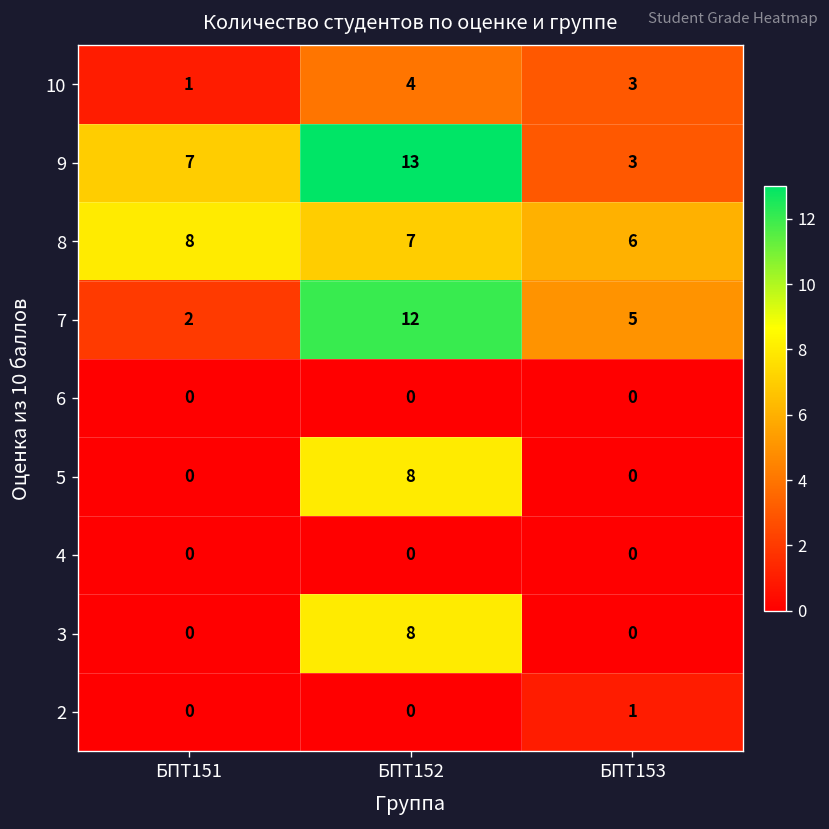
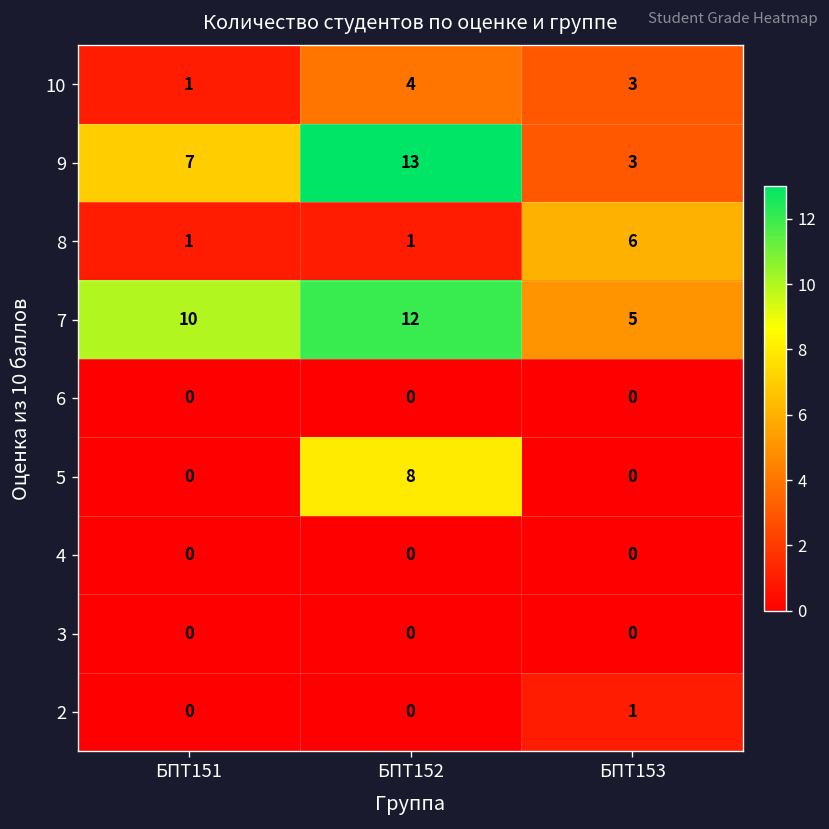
8, БПТ151: 8 -> 1
8, БПТ152: 7 -> 1
7, БПТ151: 2 -> 10
3, БПТ152: 8 -> 0
